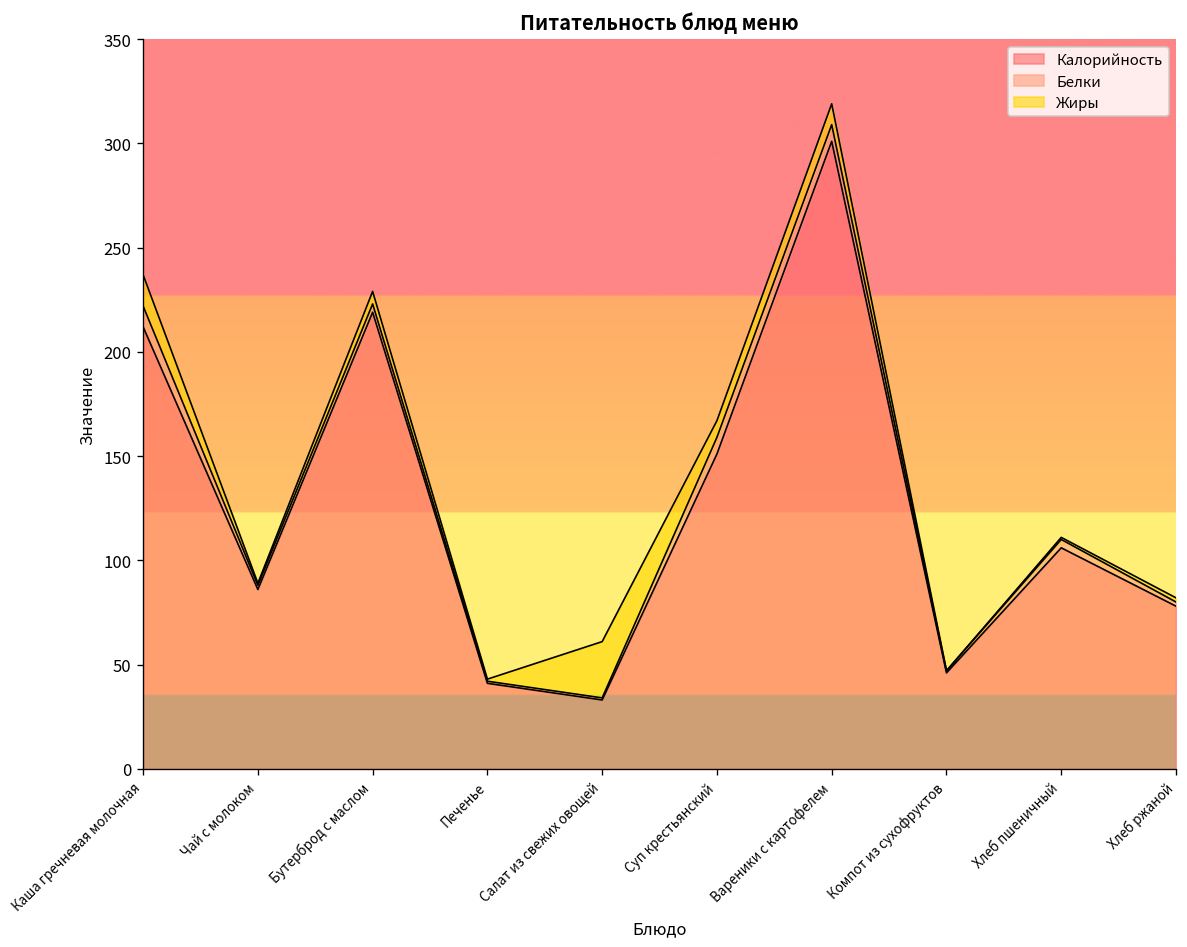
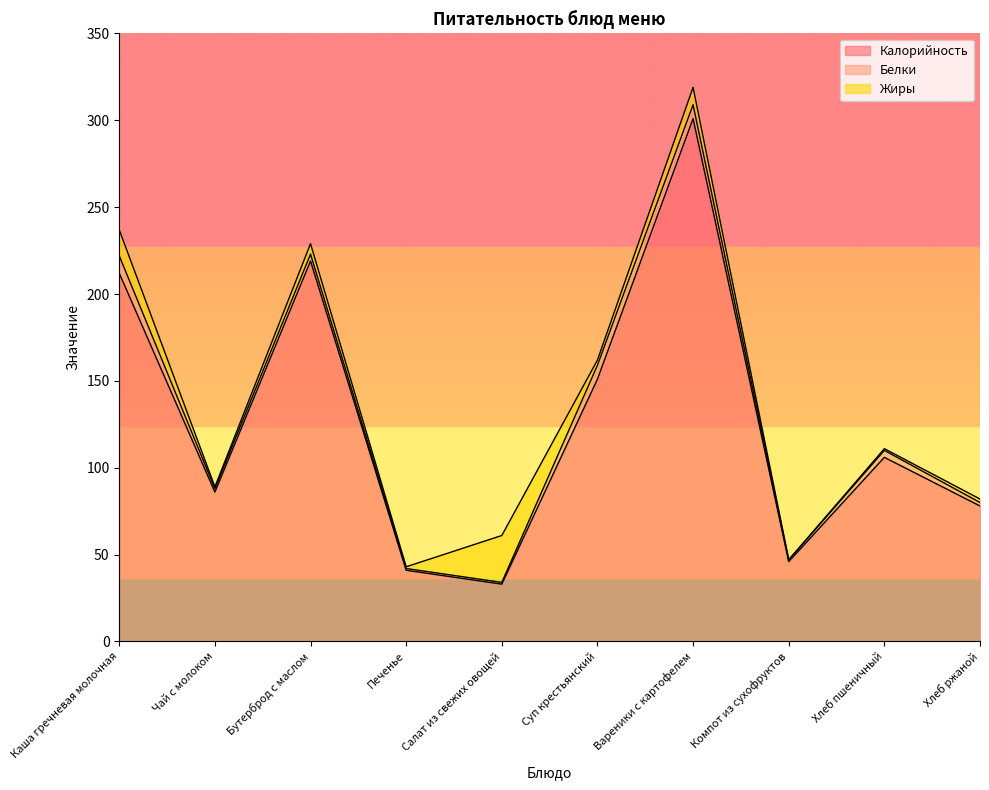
Жиры, Суп крестьянский: 8 -> 3
